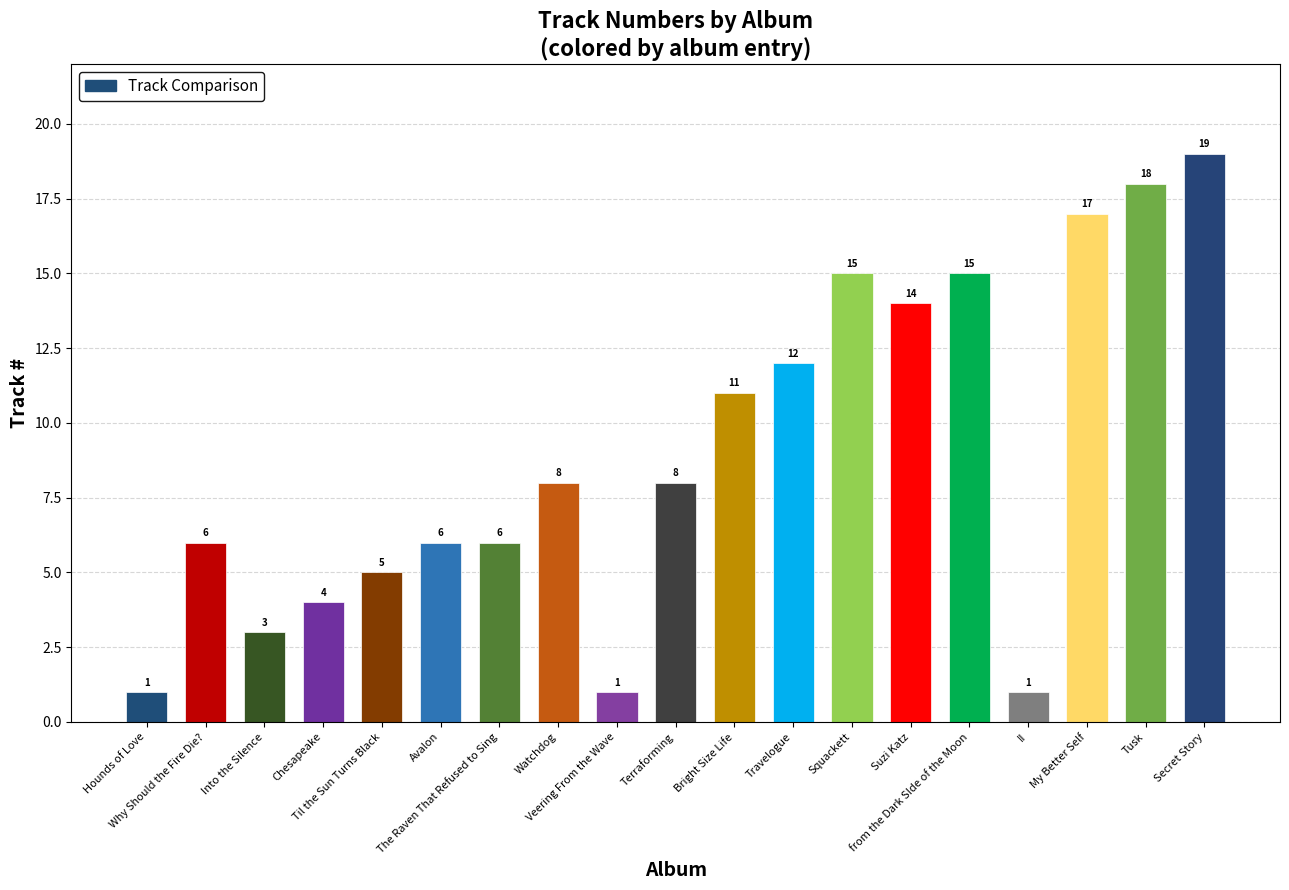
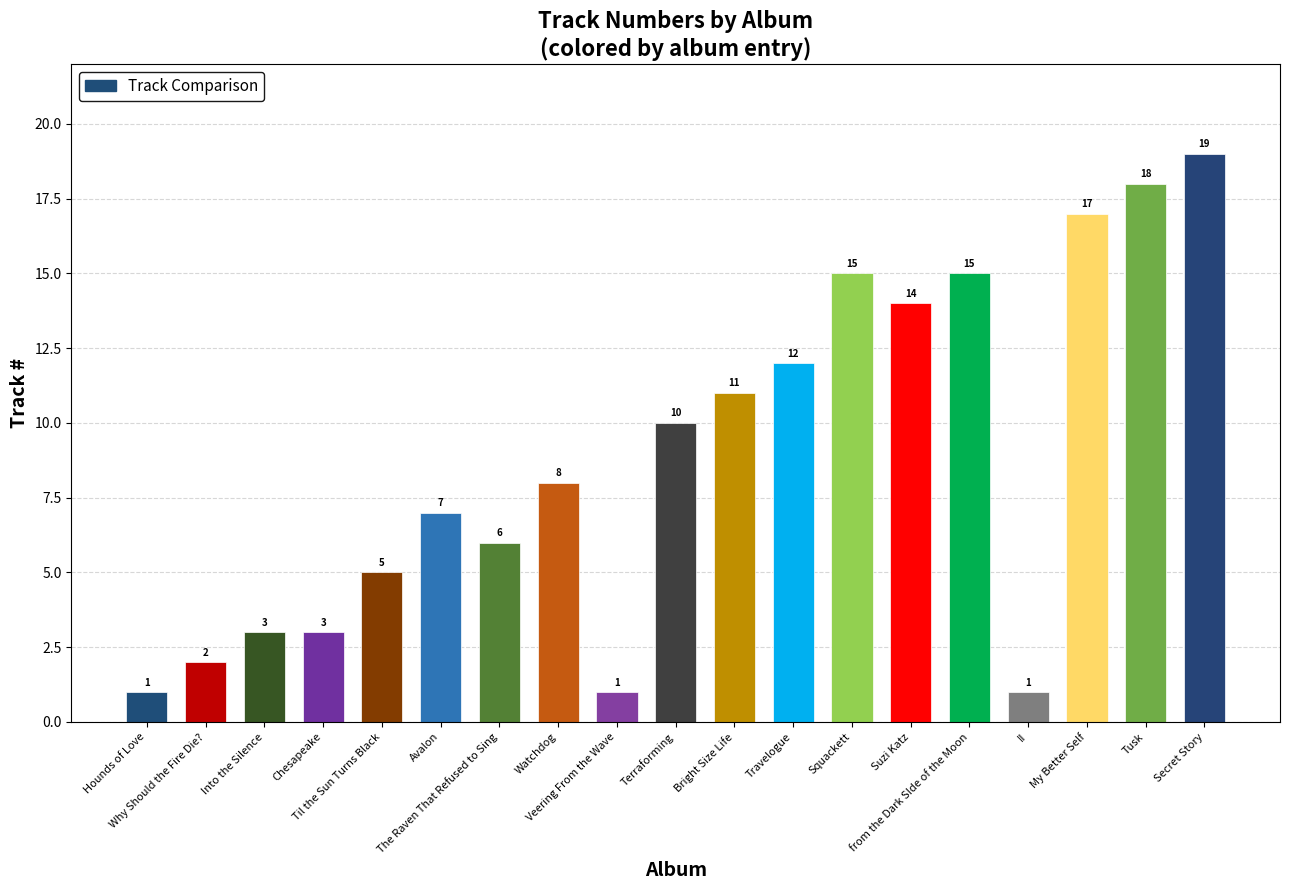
Why Should the Fire Die?: 6 -> 2
Chesapeake: 4 -> 3
Avalon: 6 -> 7
Terraforming: 8 -> 10
